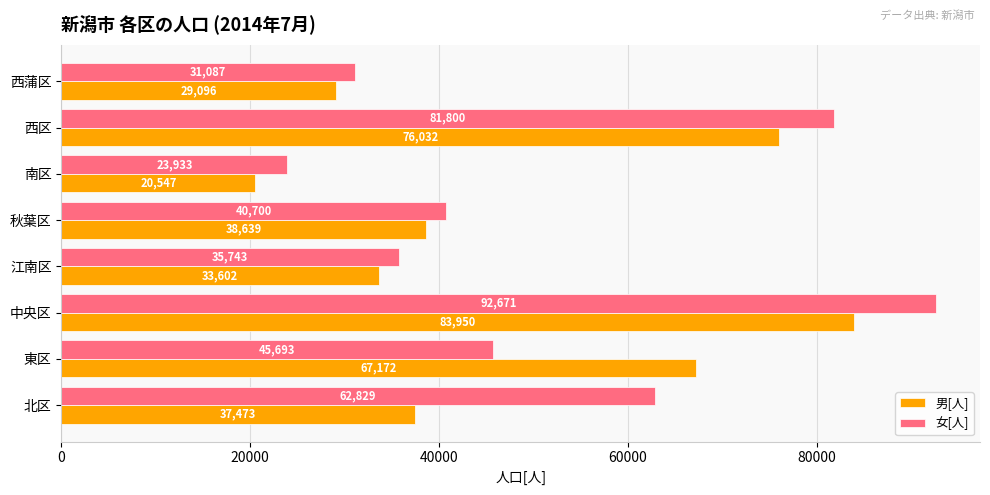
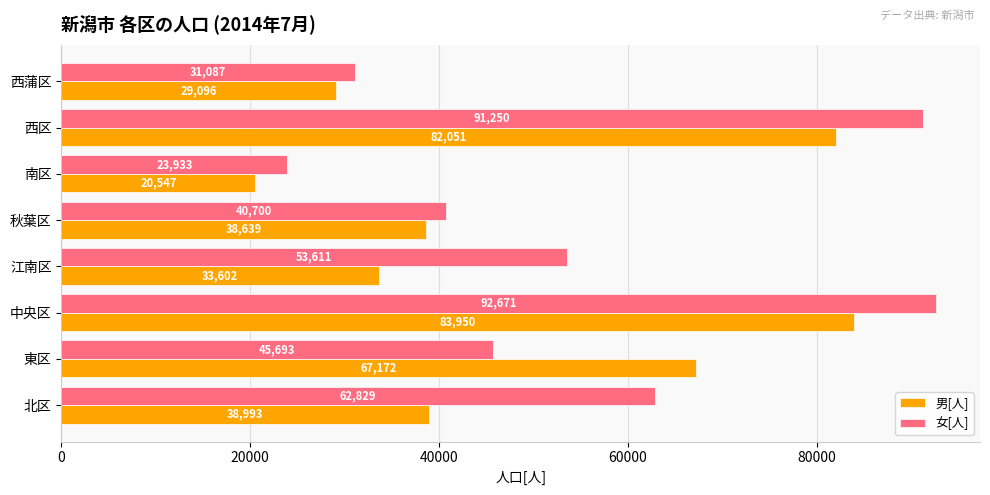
女[人], 西区: 81,800 -> 91,250
男[人], 西区: 76,032 -> 82,051
女[人], 江南区: 35,743 -> 53,611
男[人], 北区: 37,473 -> 38,993
